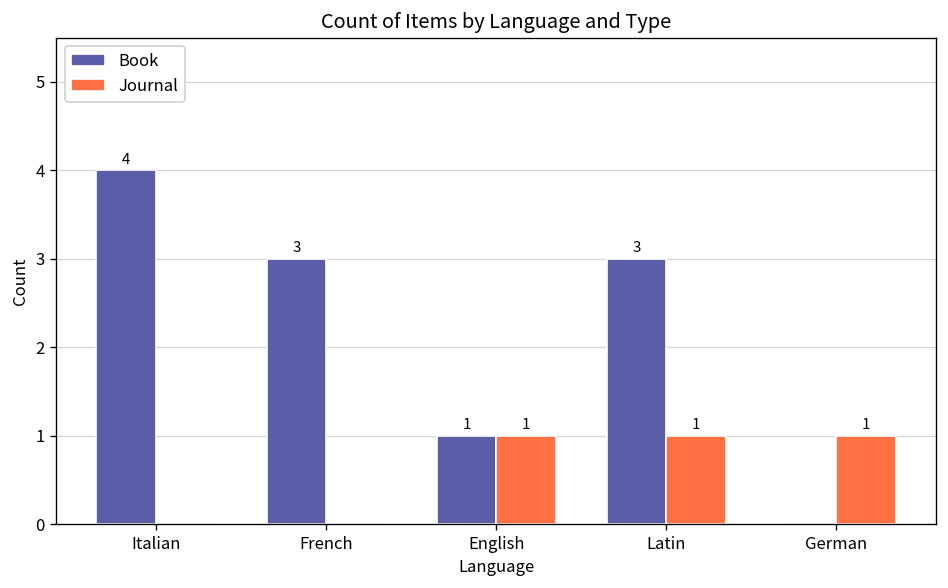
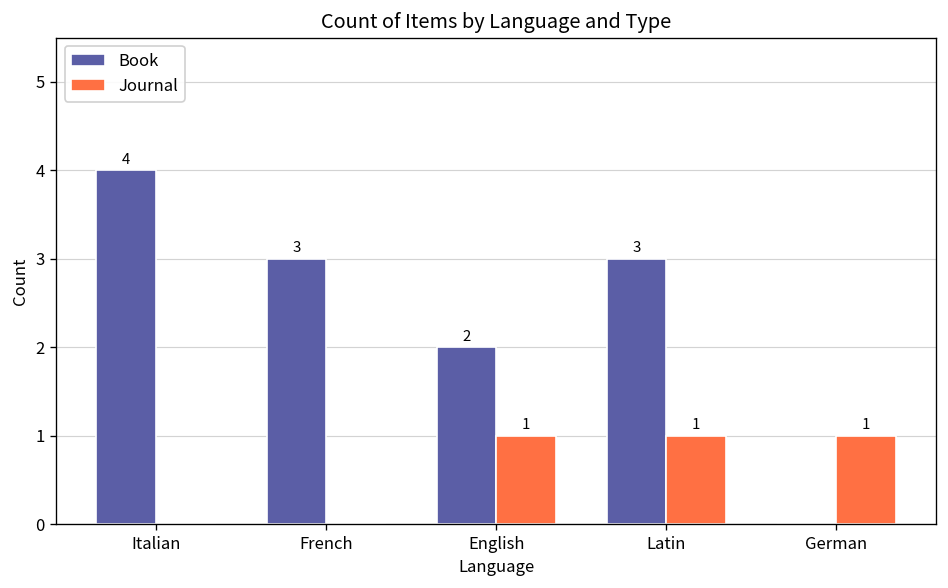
Book, English: 1 -> 2
